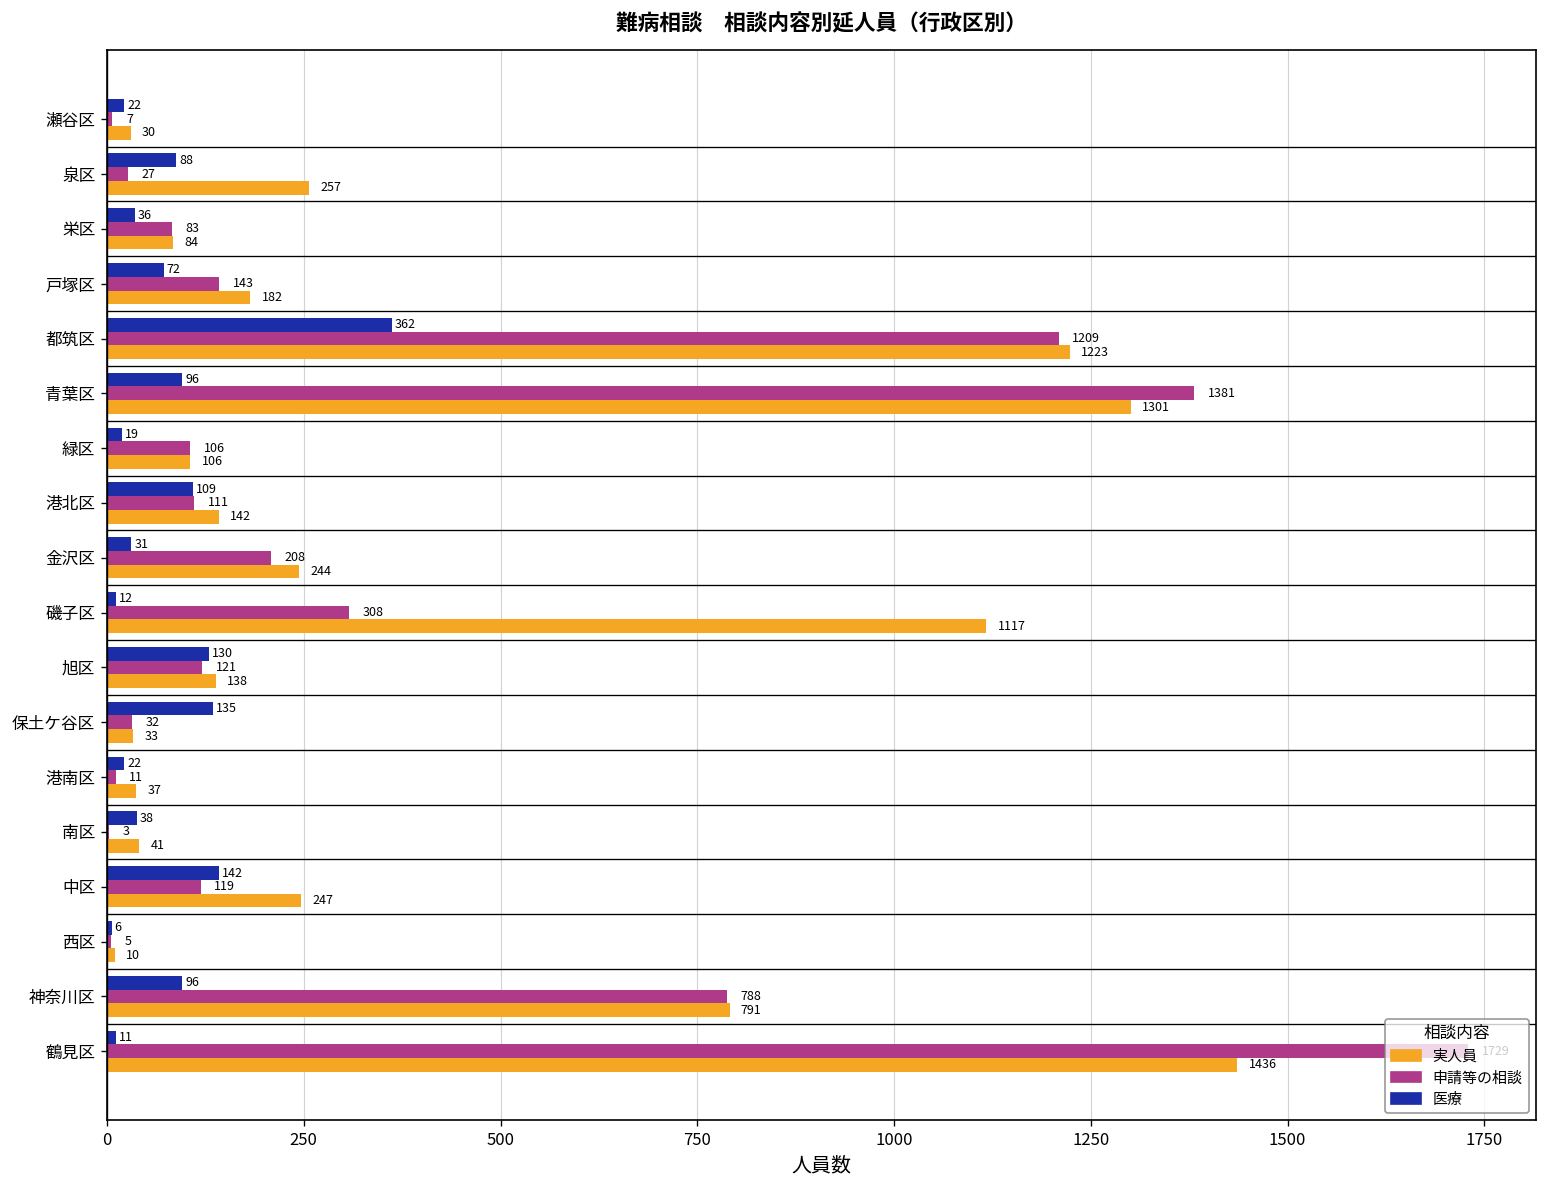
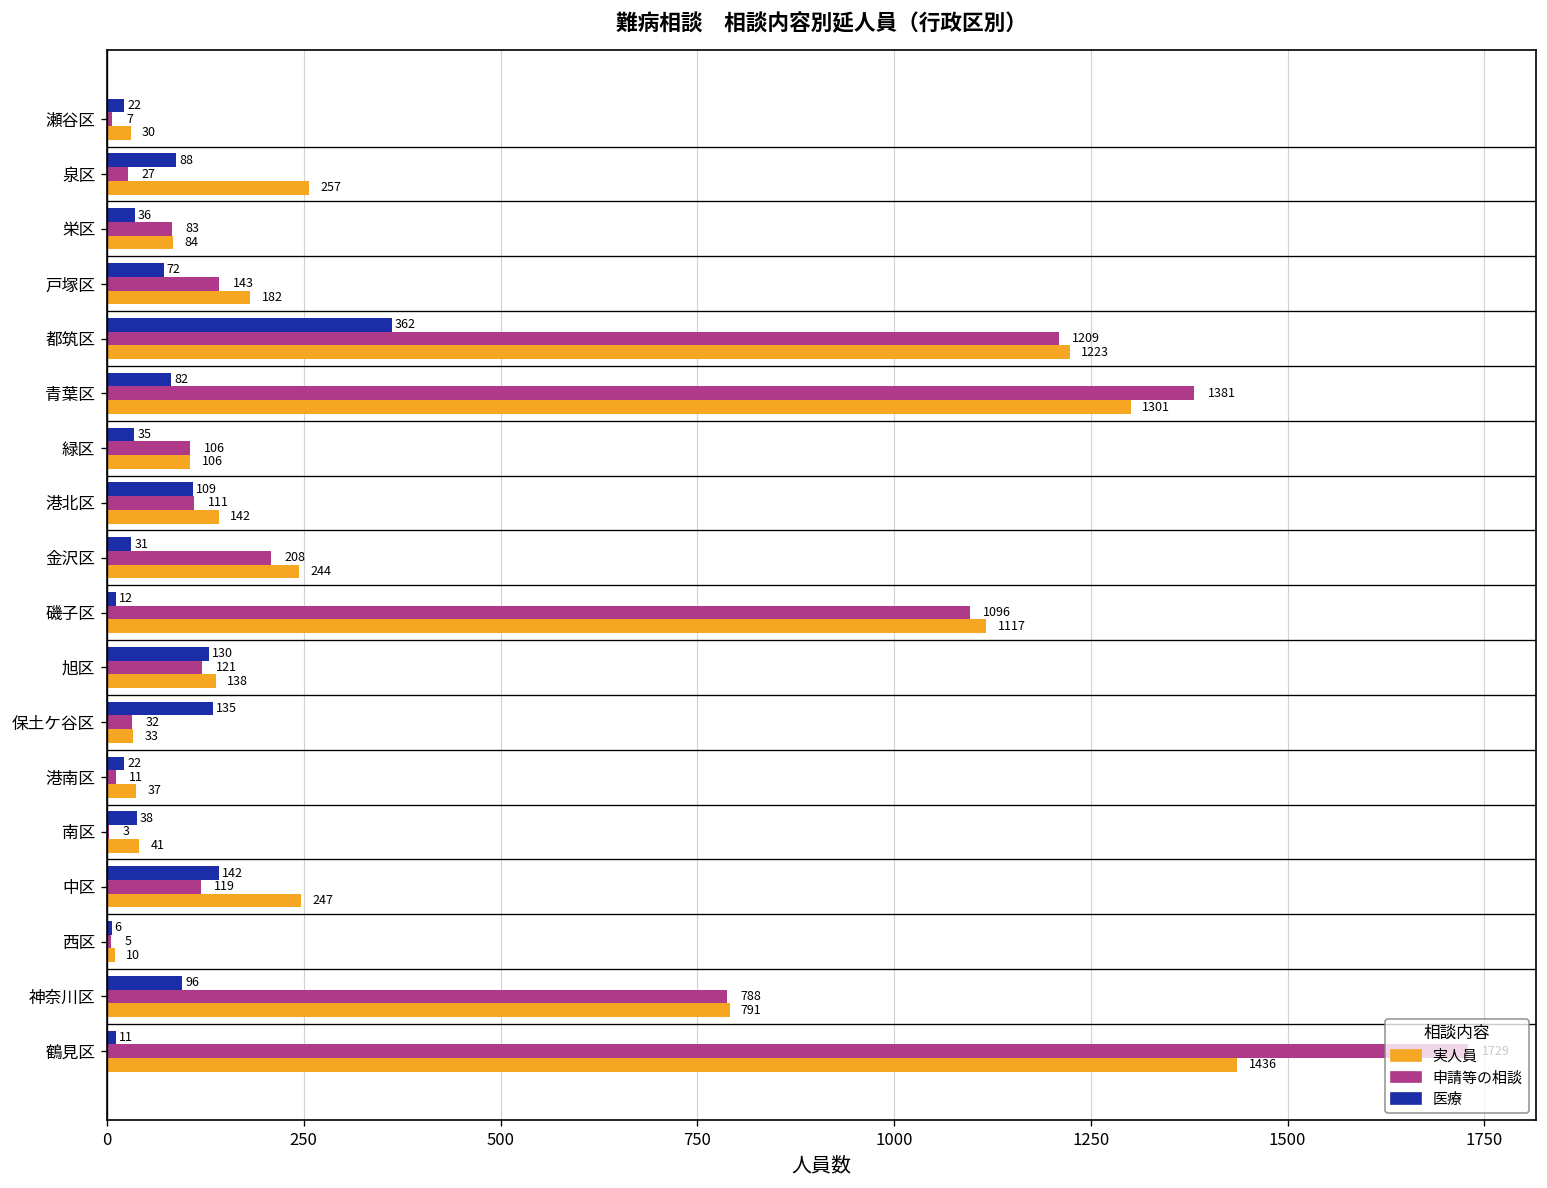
医療, 青葉区: 96 -> 82
医療, 緑区: 19 -> 35
申請等の相談, 磯子区: 308 -> 1096
